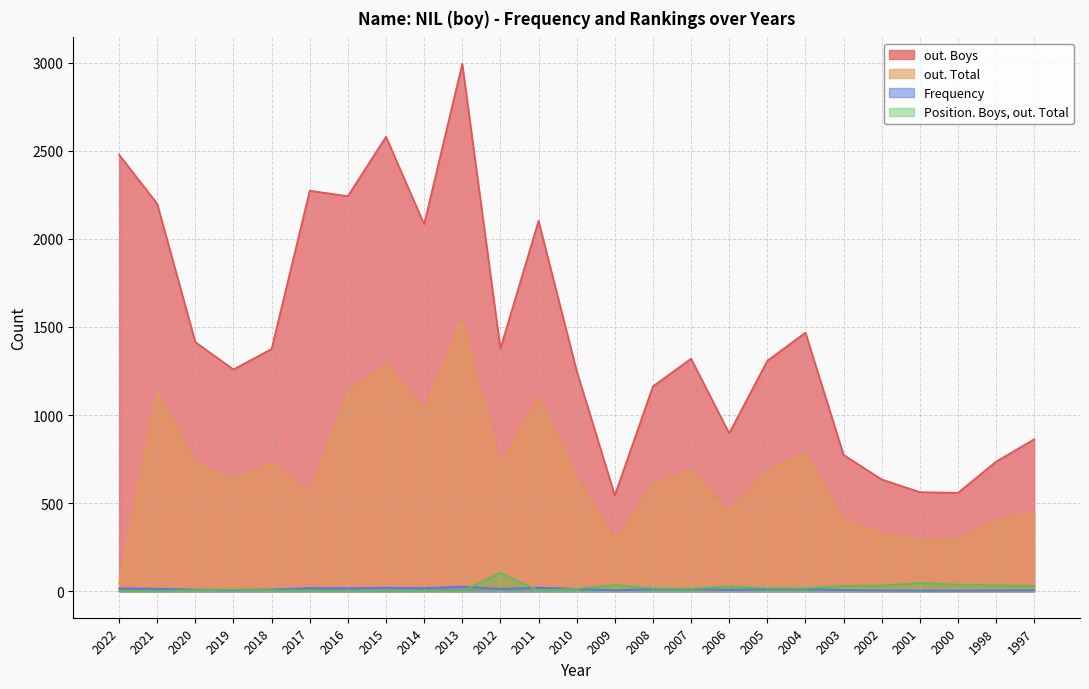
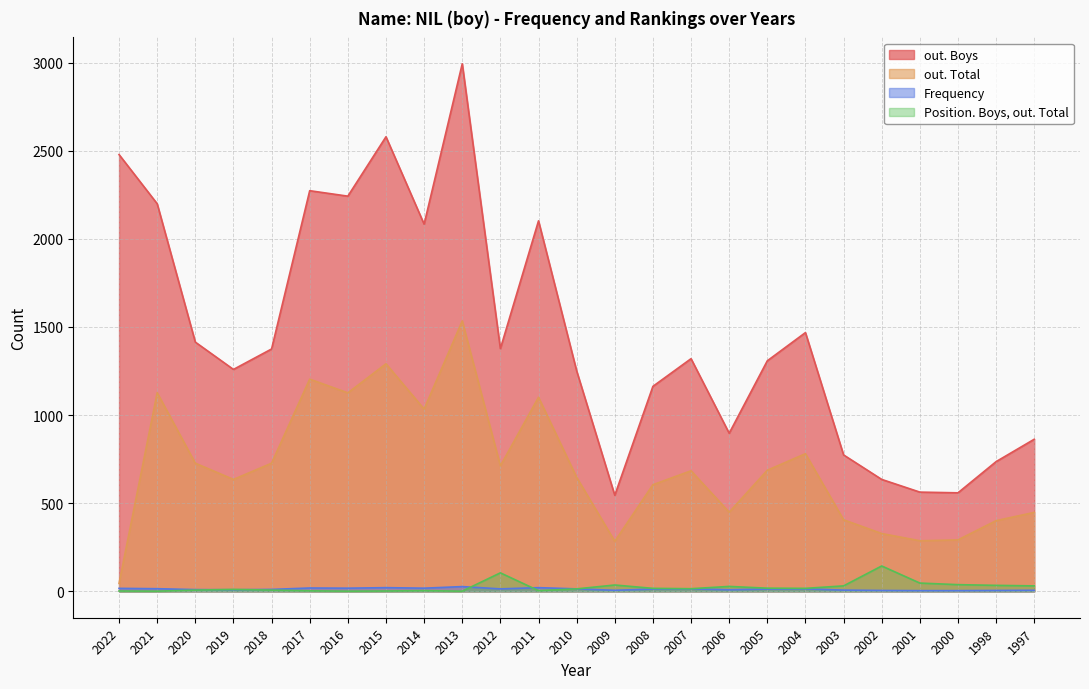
out. Total, 2017: 560 -> 1200
Position. Boys, out. Total, 2002: 30 -> 140
